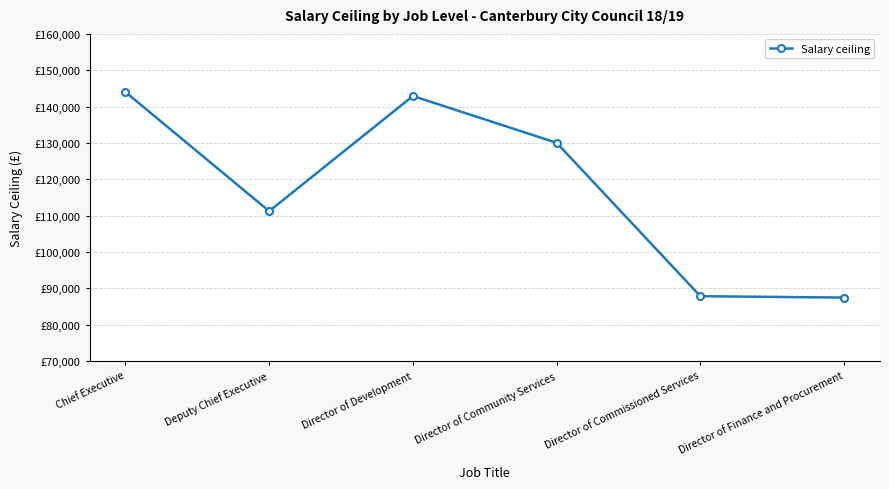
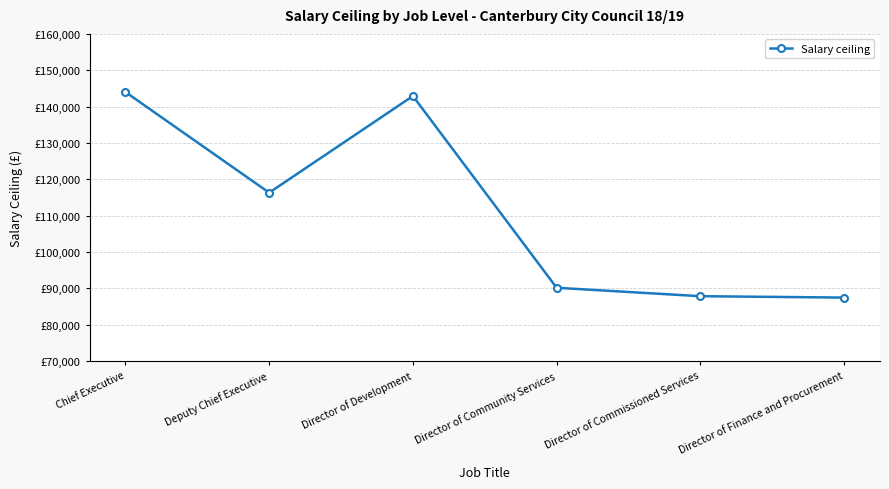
Deputy Chief Executive: £111,000 -> £116,000
Director of Community Services: £130,000 -> £90,000
